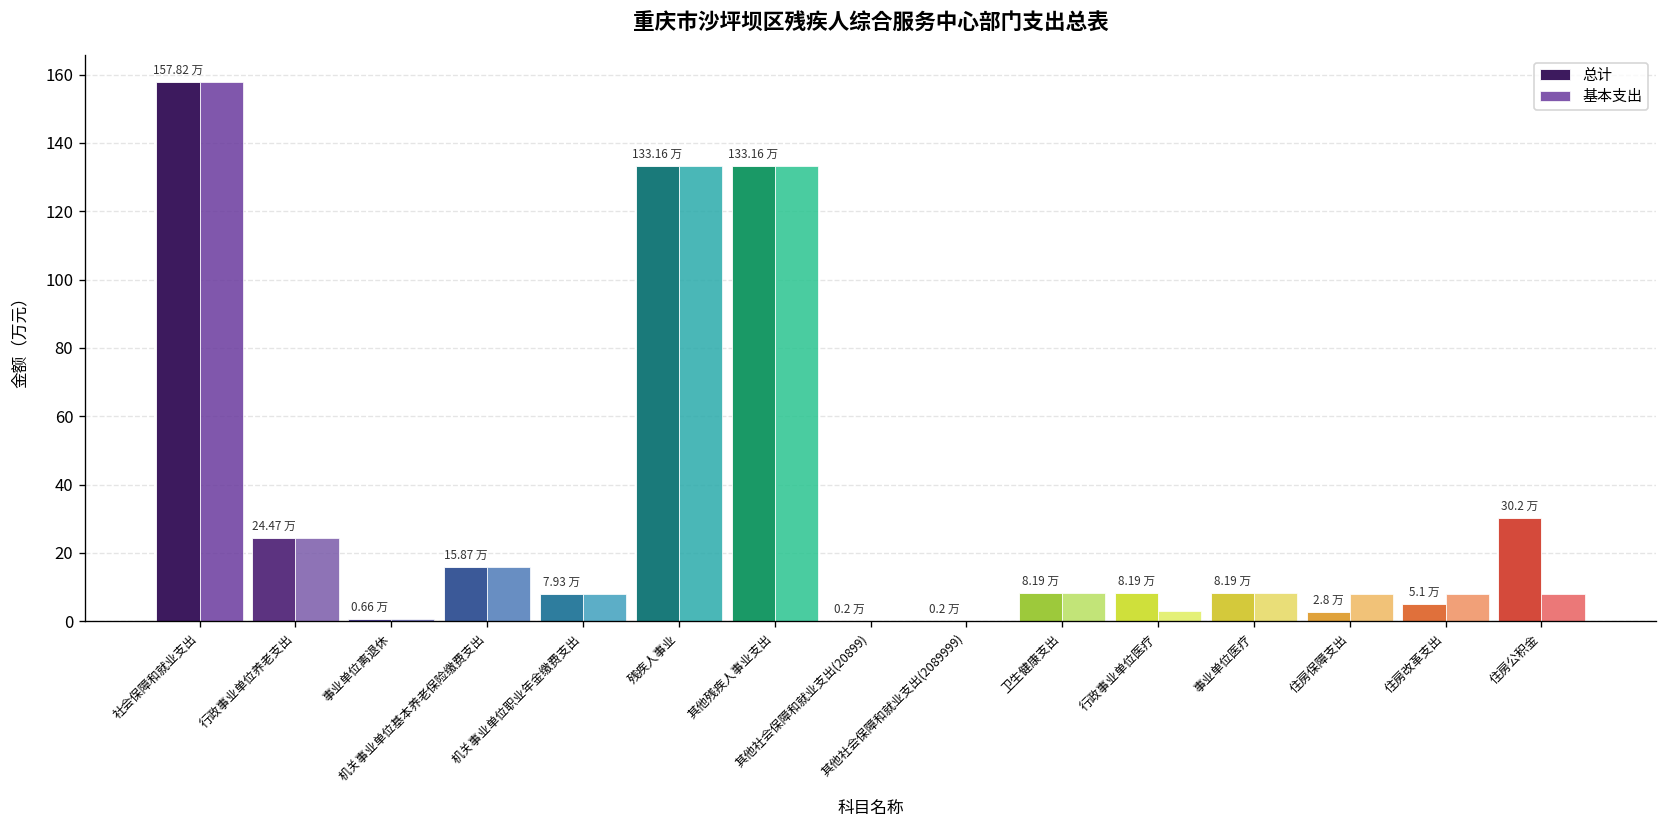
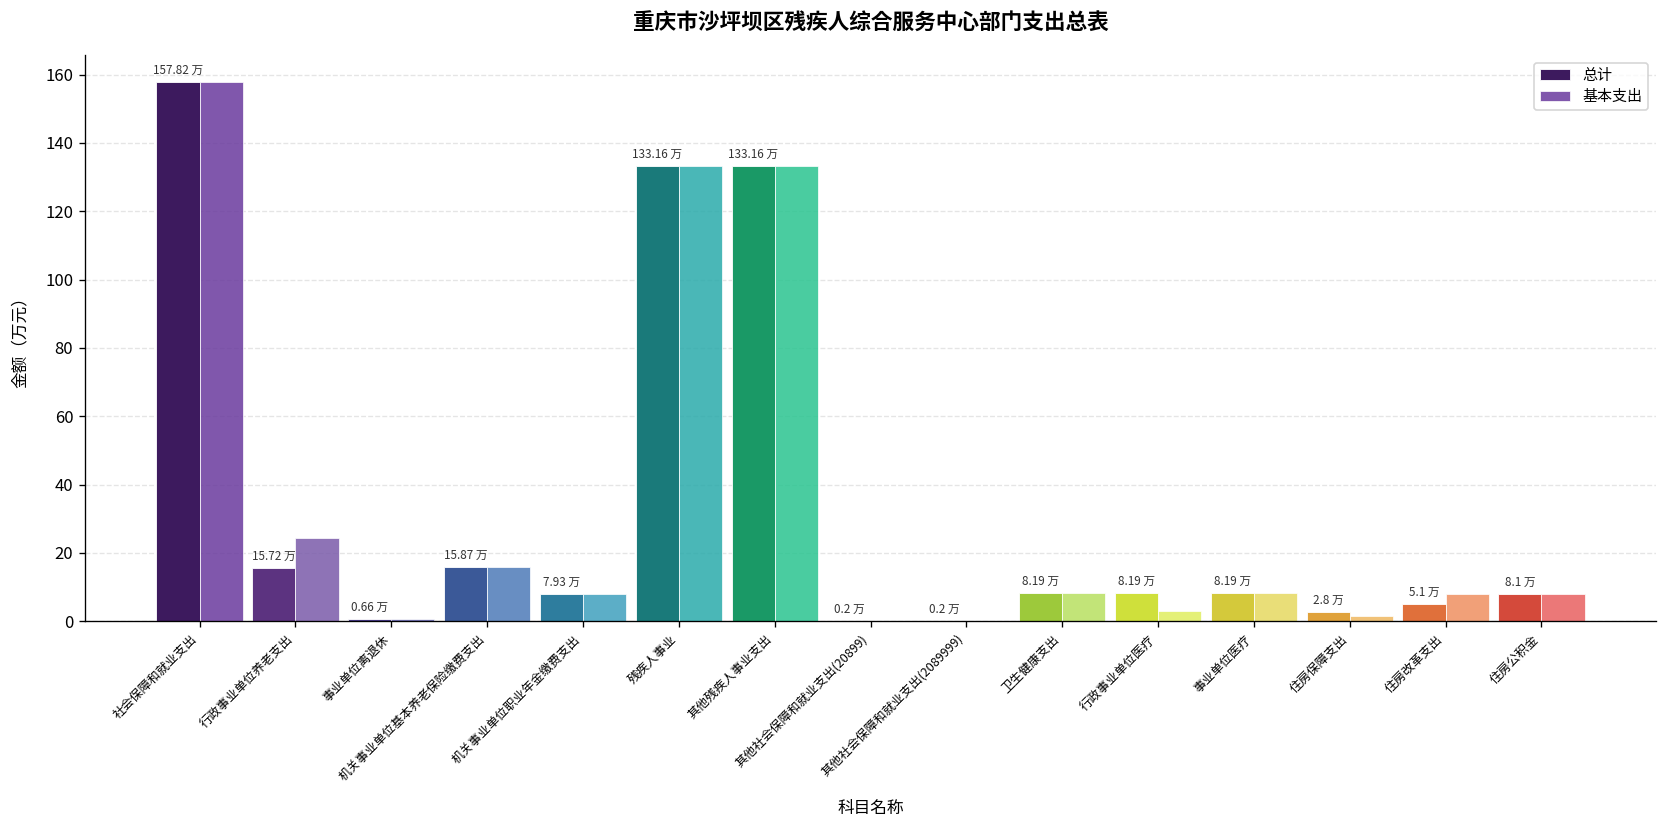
总计, 行政事业单位养老支出: 24.47 -> 15.72
基本支出, 住房保障支出: 8 -> 2
总计, 住房公积金: 30.2 -> 8.1
